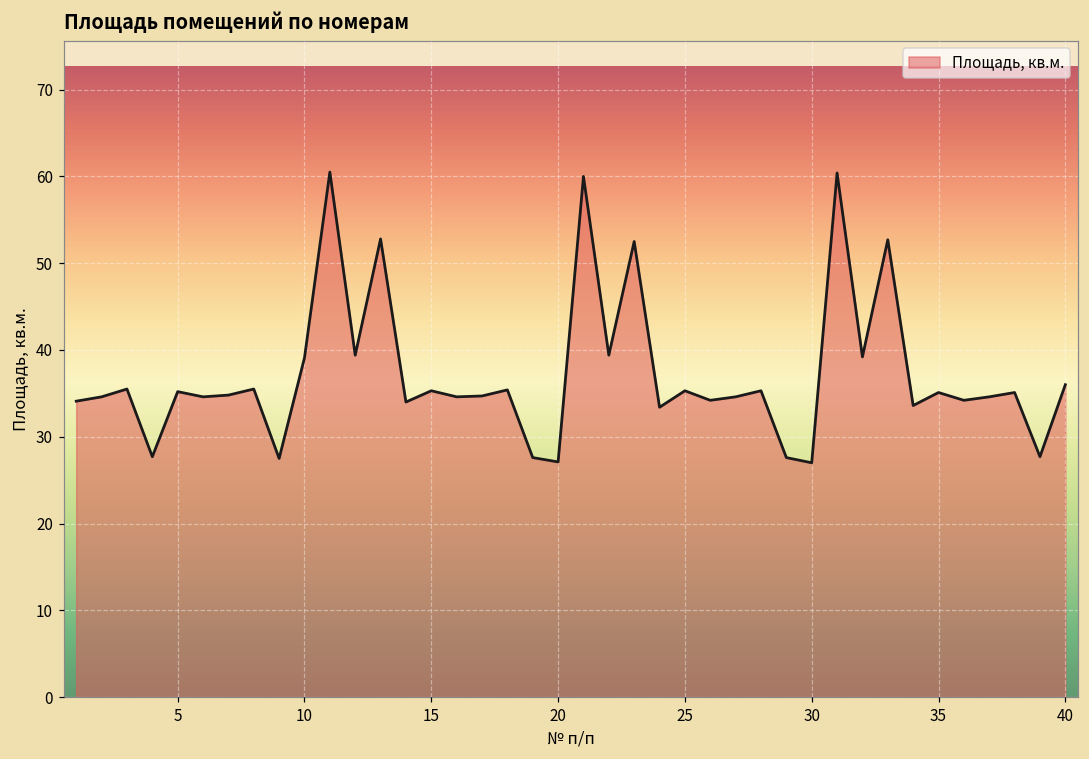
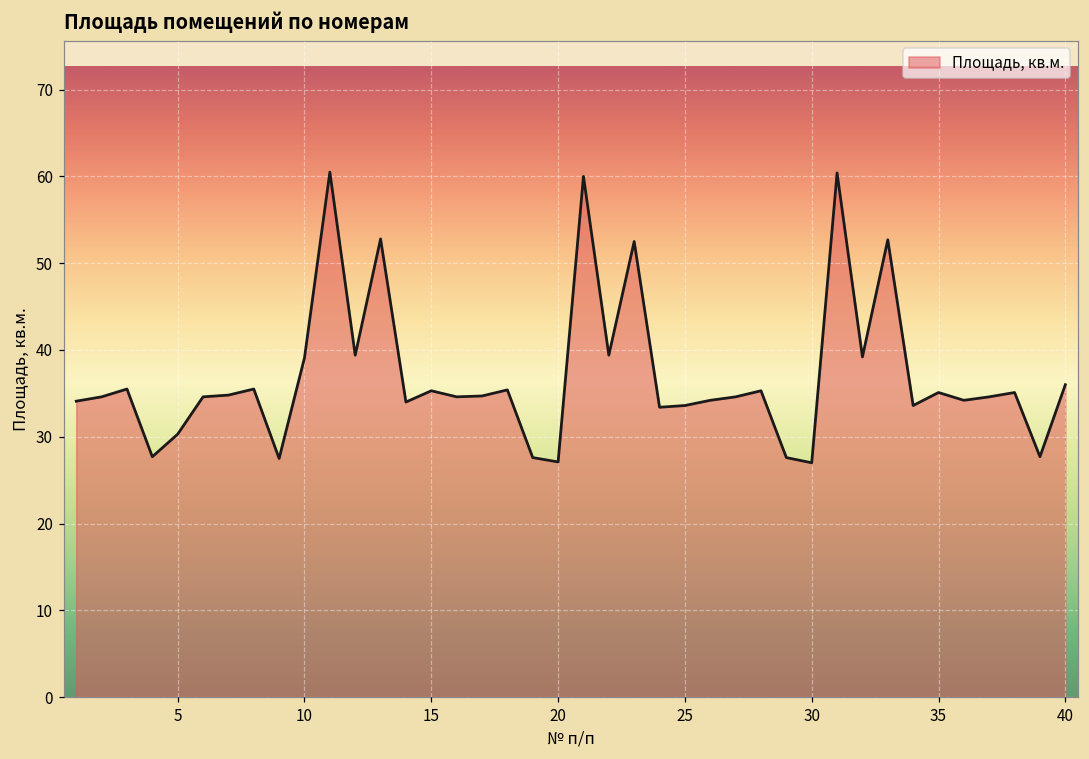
5: 35 -> 30
25: 35 -> 34
